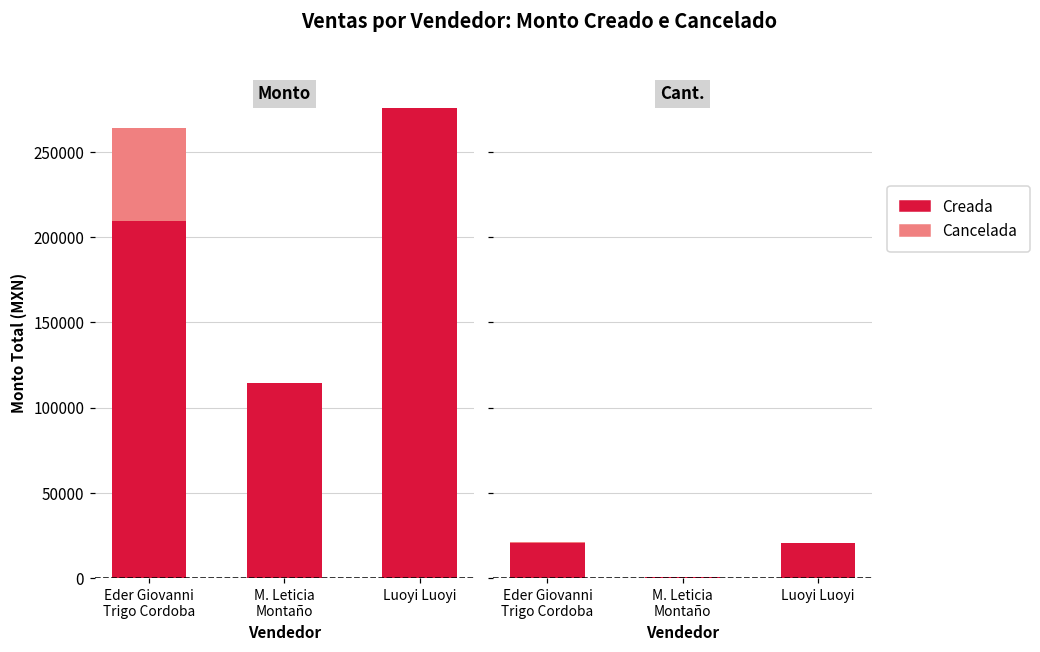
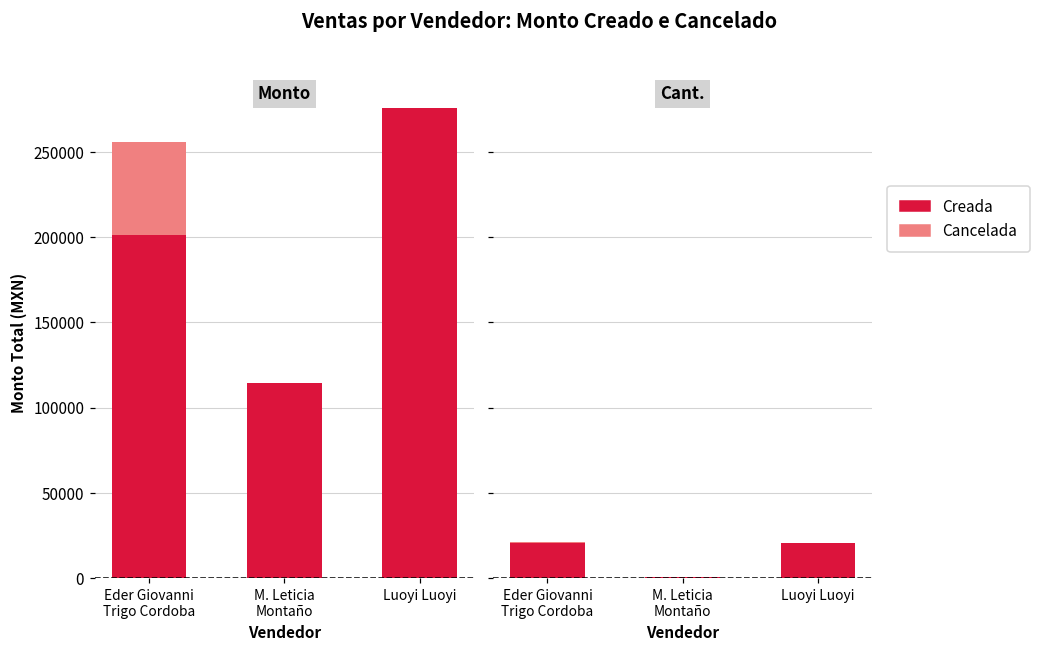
Monto, Creada, Eder Giovanni Trigo Cordoba: 210000 -> 201000
